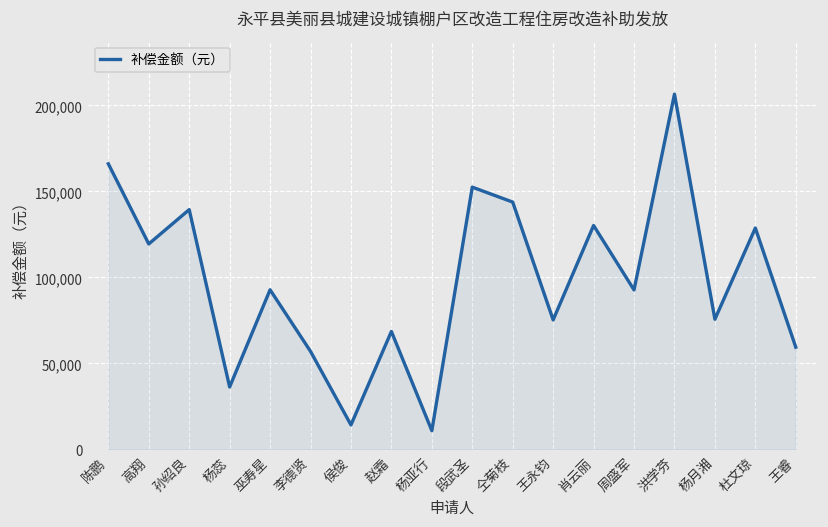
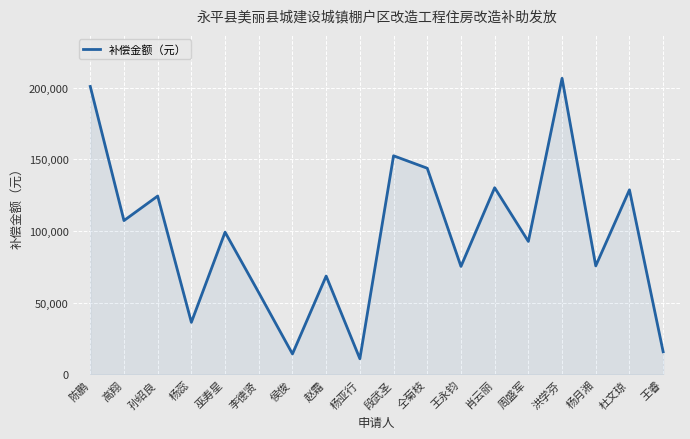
陈鹏: 166,000 -> 201,000
高翔: 119,000 -> 107,000
孙绍良: 139,000 -> 124,000
巫寿星: 93,000 -> 99,000
王睿: 59,000 -> 16,000
